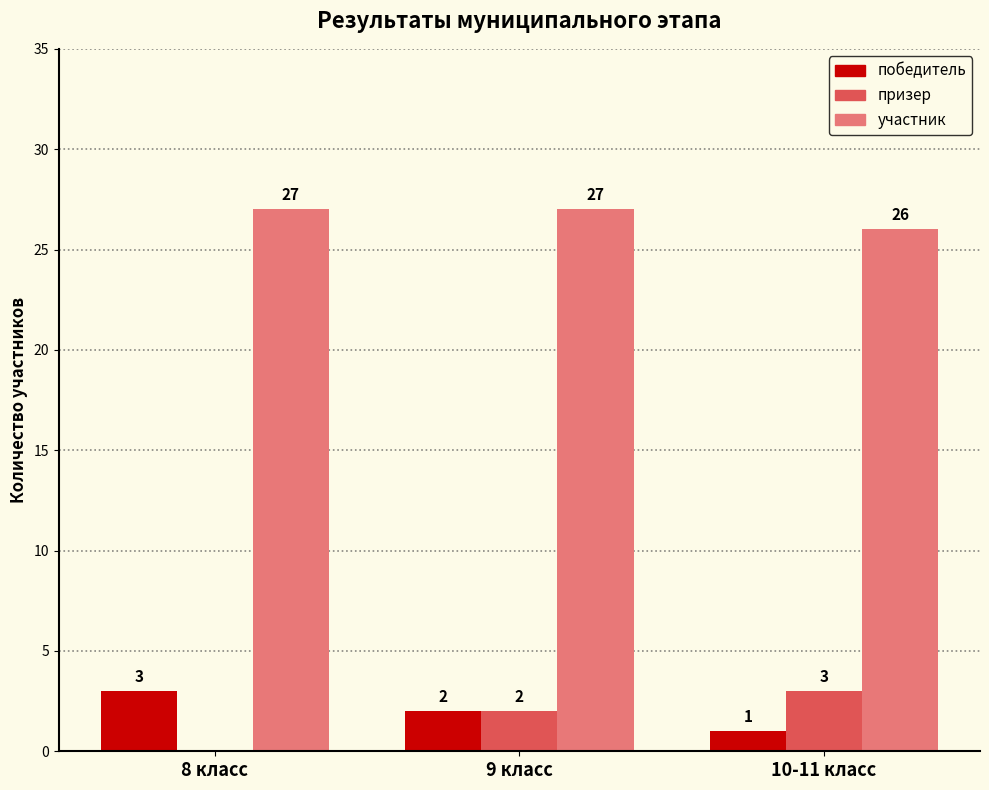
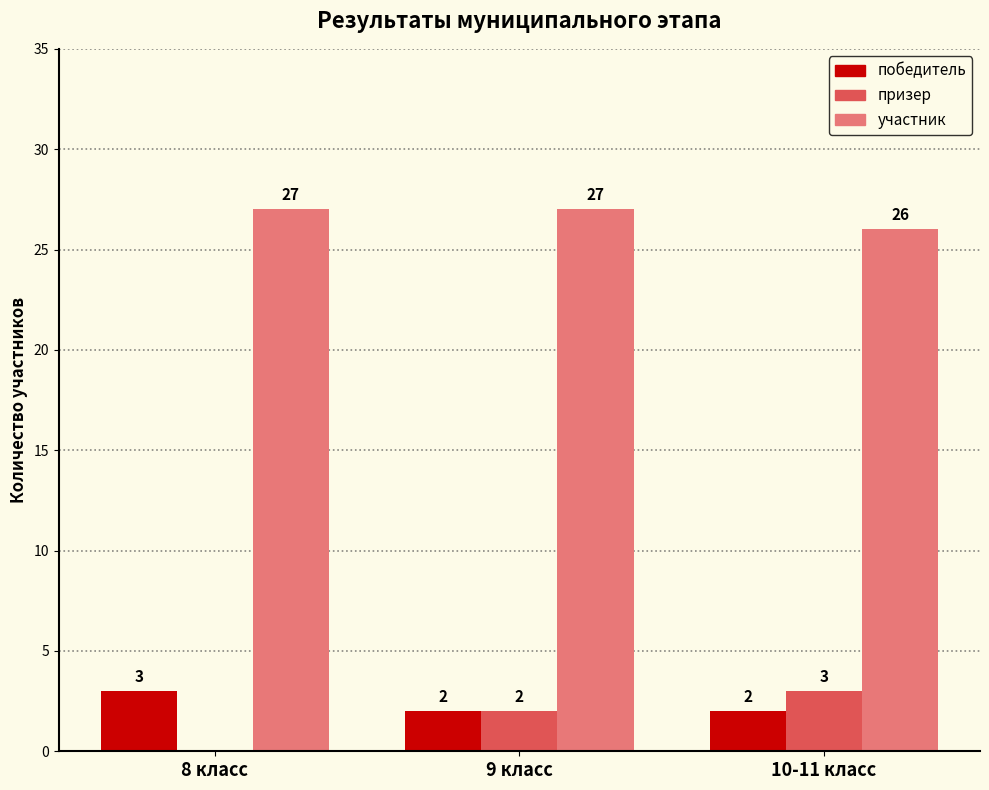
победитель, 10-11 класс: 1 -> 2
